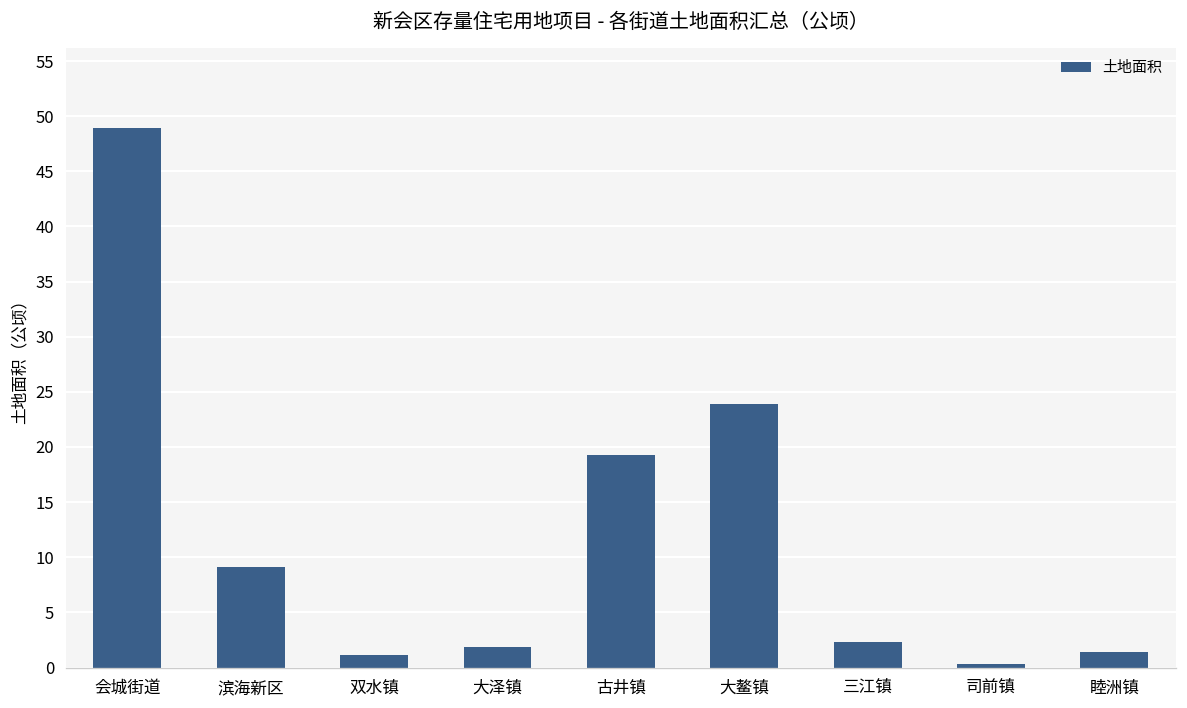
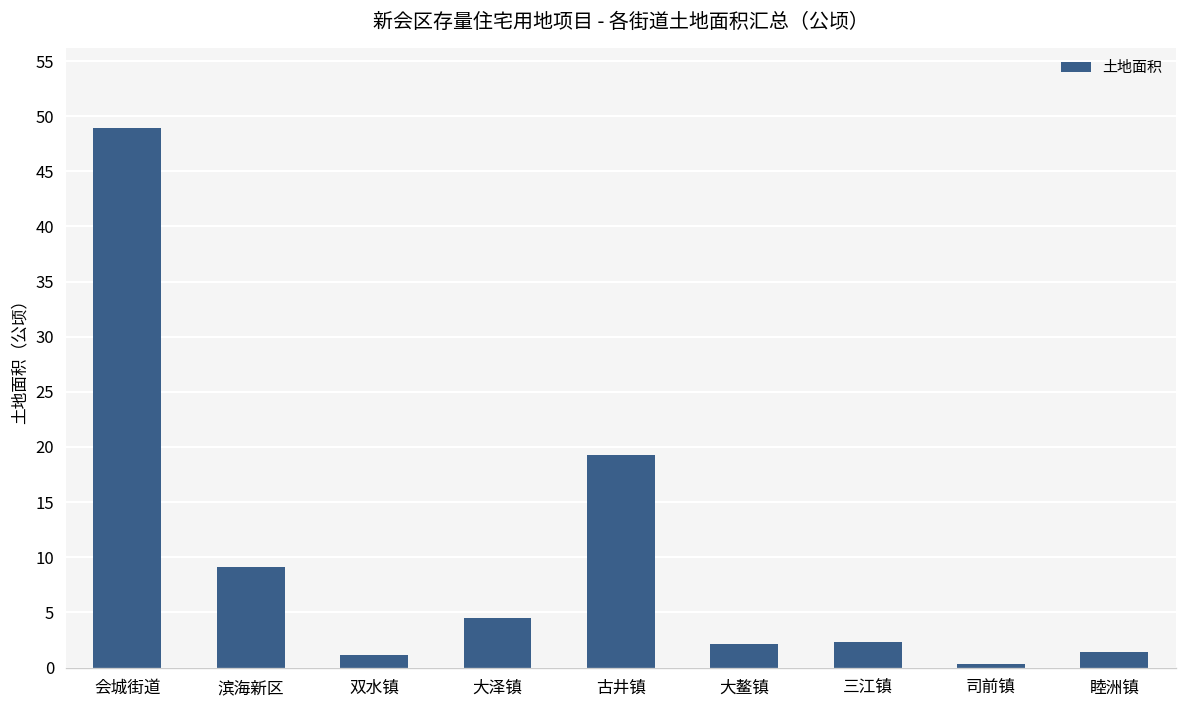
大泽镇: 2 -> 4
大鳌镇: 24 -> 2
